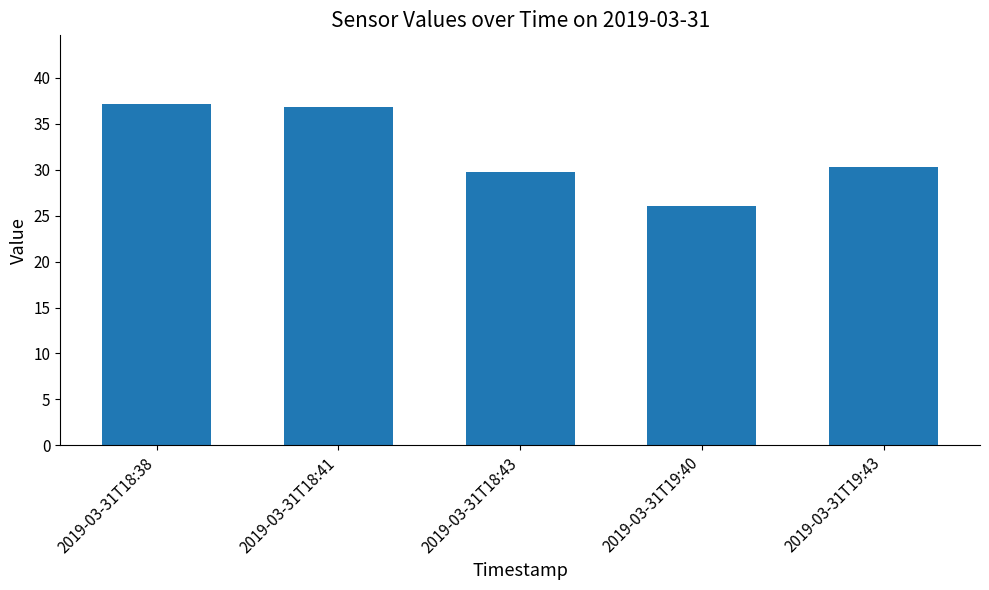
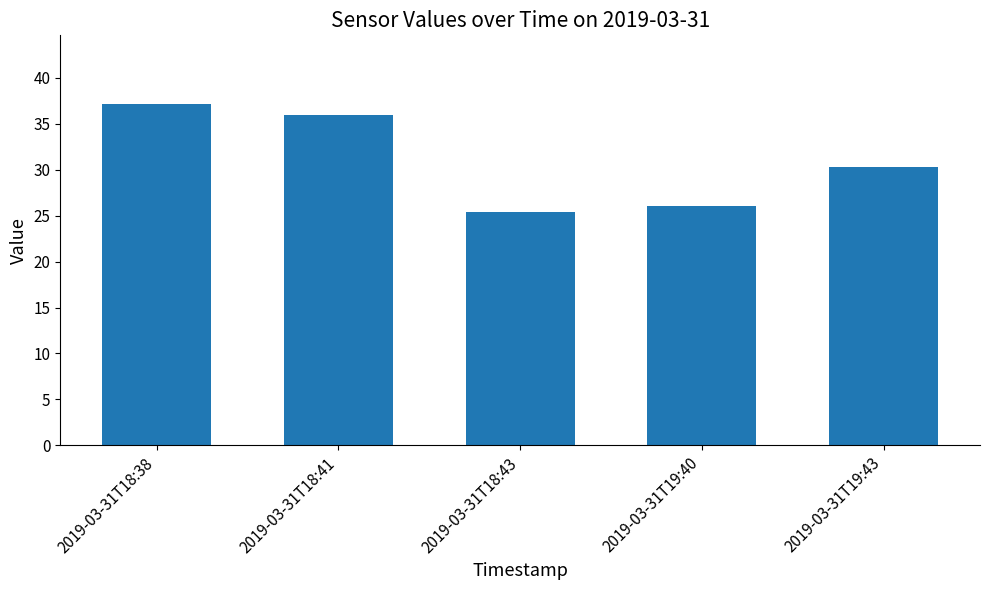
2019-03-31T18:41: 37 -> 36
2019-03-31T18:43: 30 -> 25
